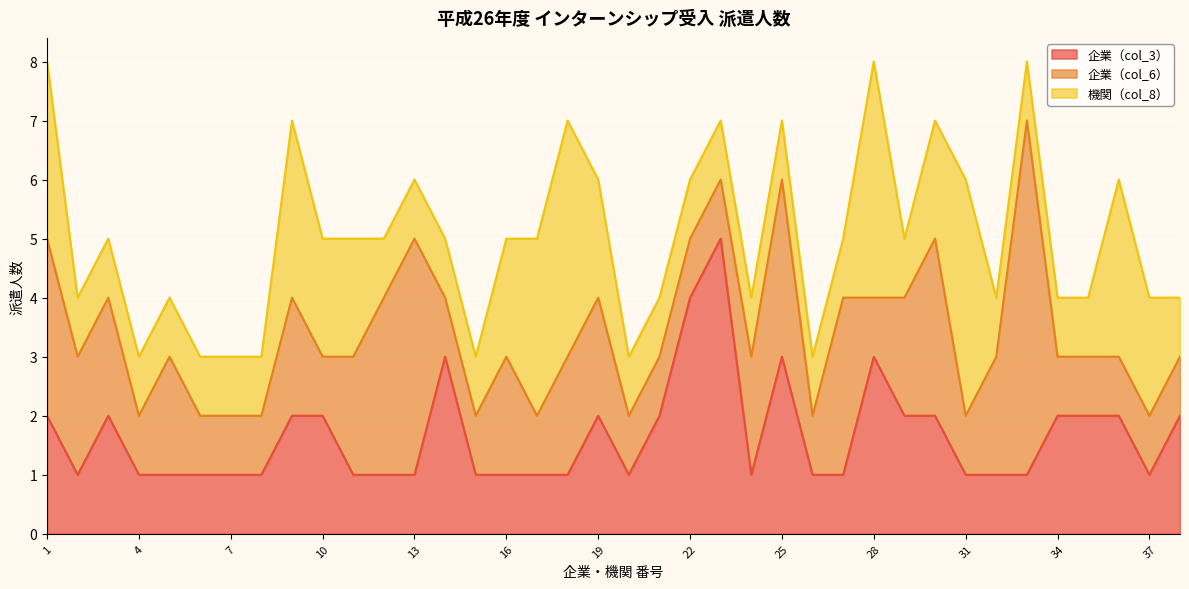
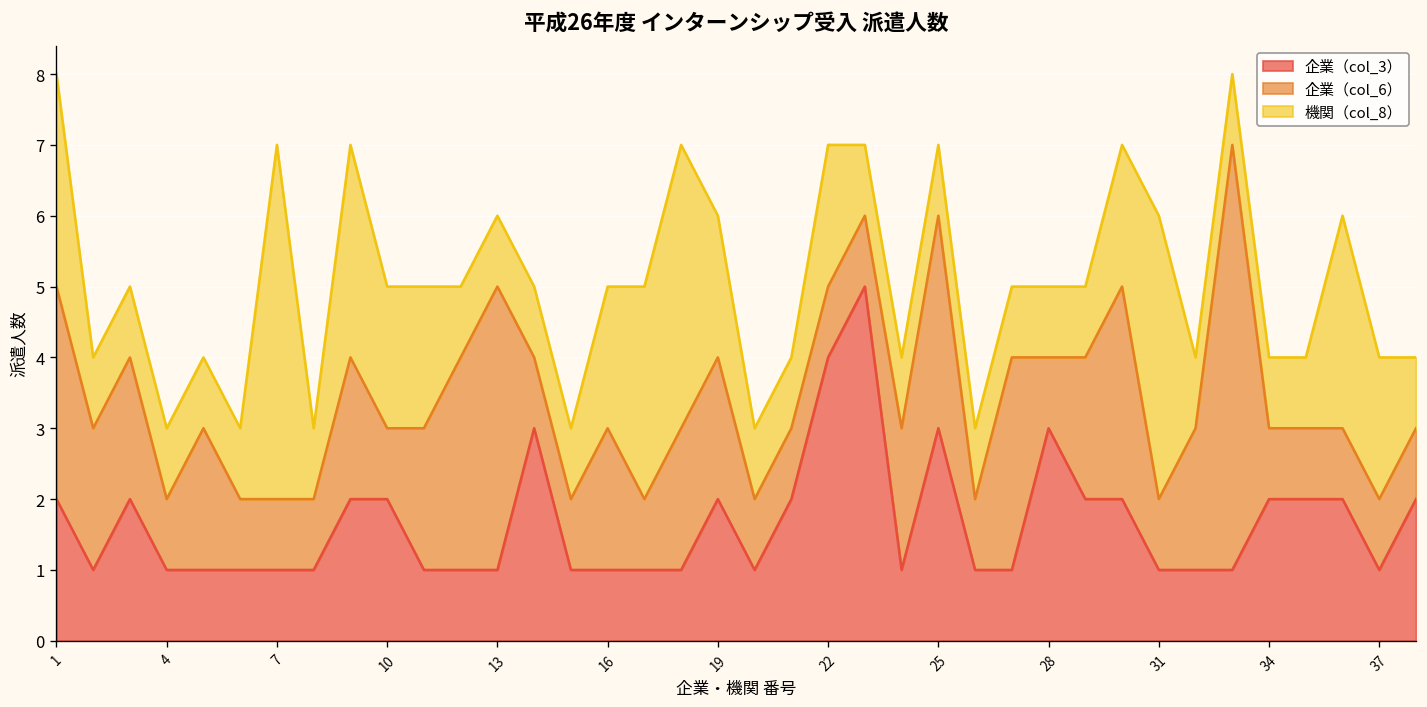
機関（col_8）, 7: 1 -> 5
機関（col_8）, 22: 1 -> 2
機関（col_8）, 28: 4 -> 1
